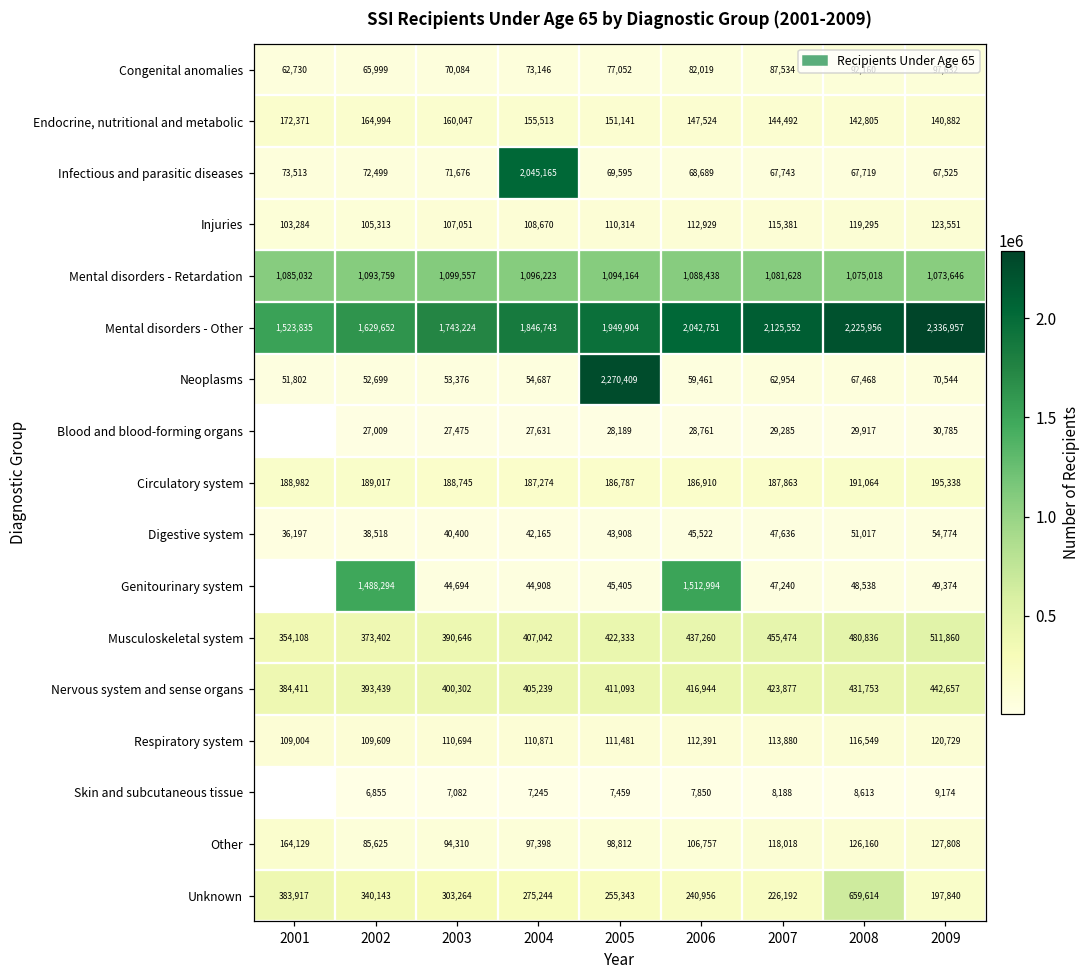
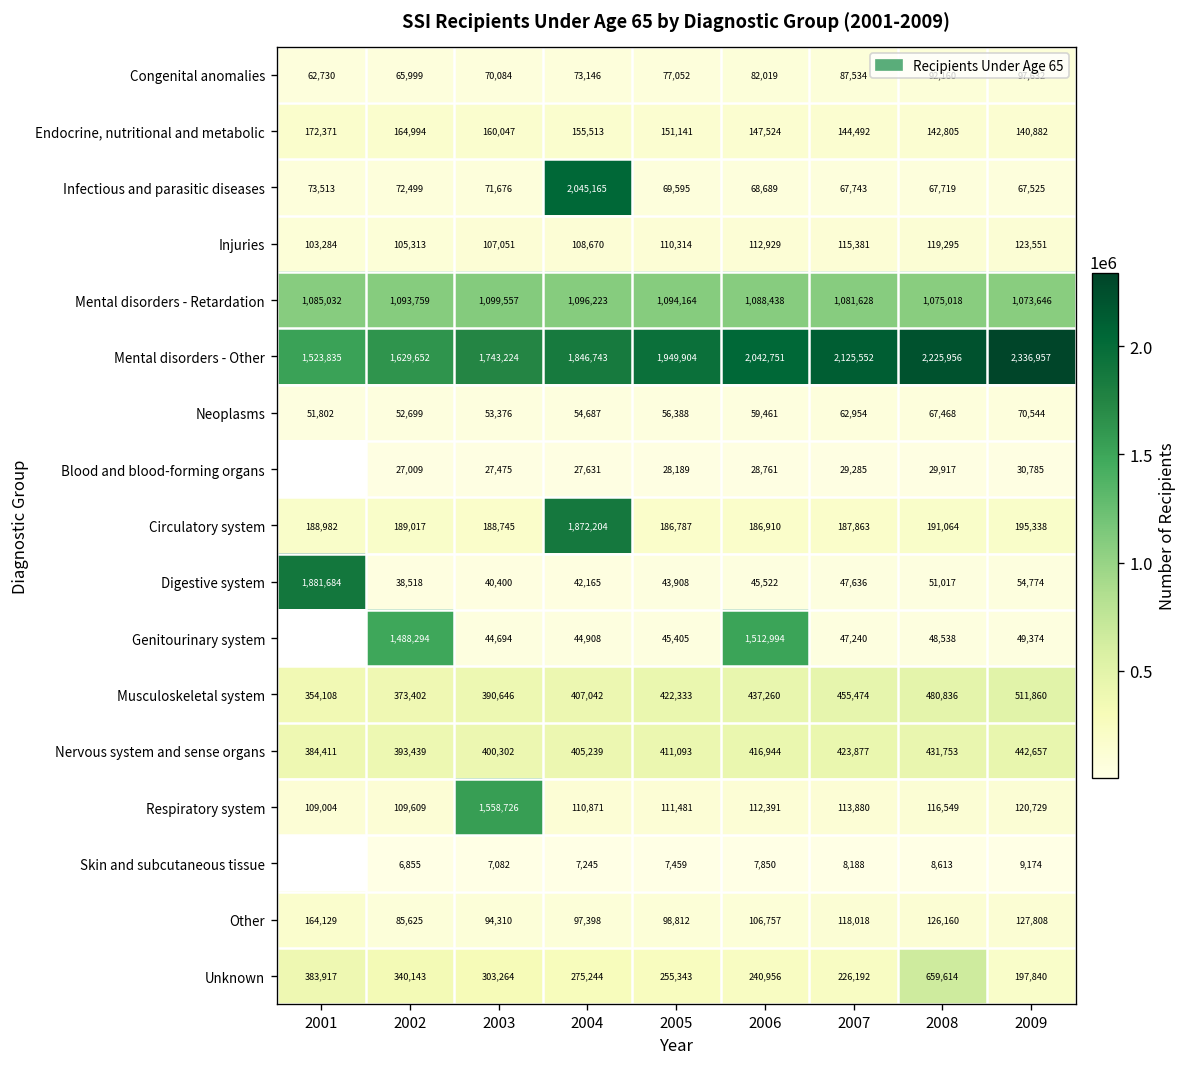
Neoplasms, 2005: 2,270,409 -> 56,388
Circulatory system, 2004: 187,274 -> 1,872,204
Digestive system, 2001: 36,197 -> 1,881,684
Respiratory system, 2003: 110,694 -> 1,558,726
